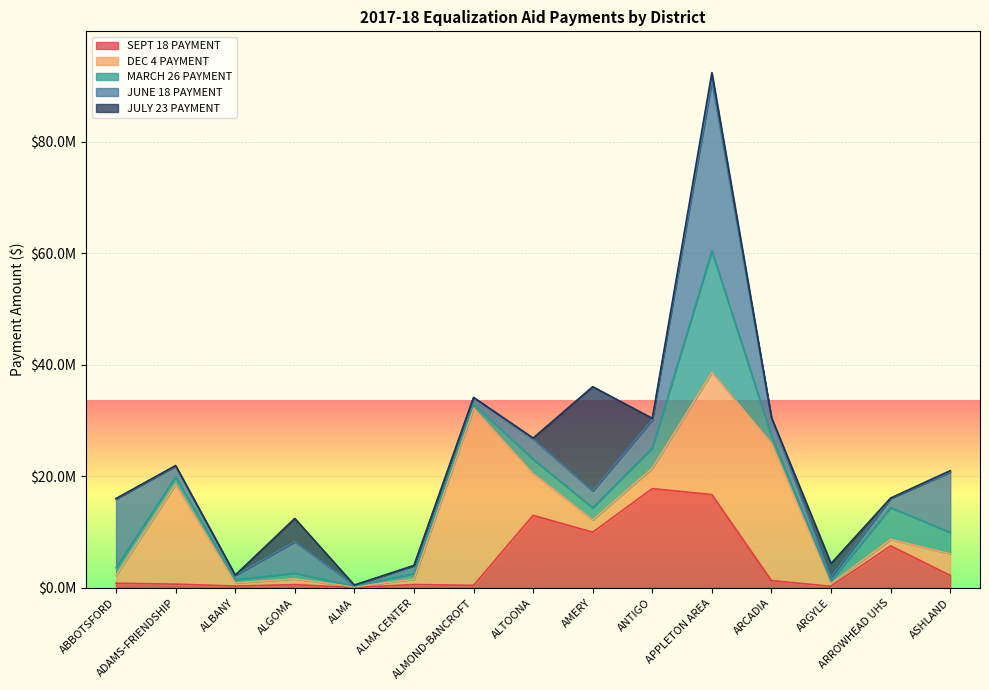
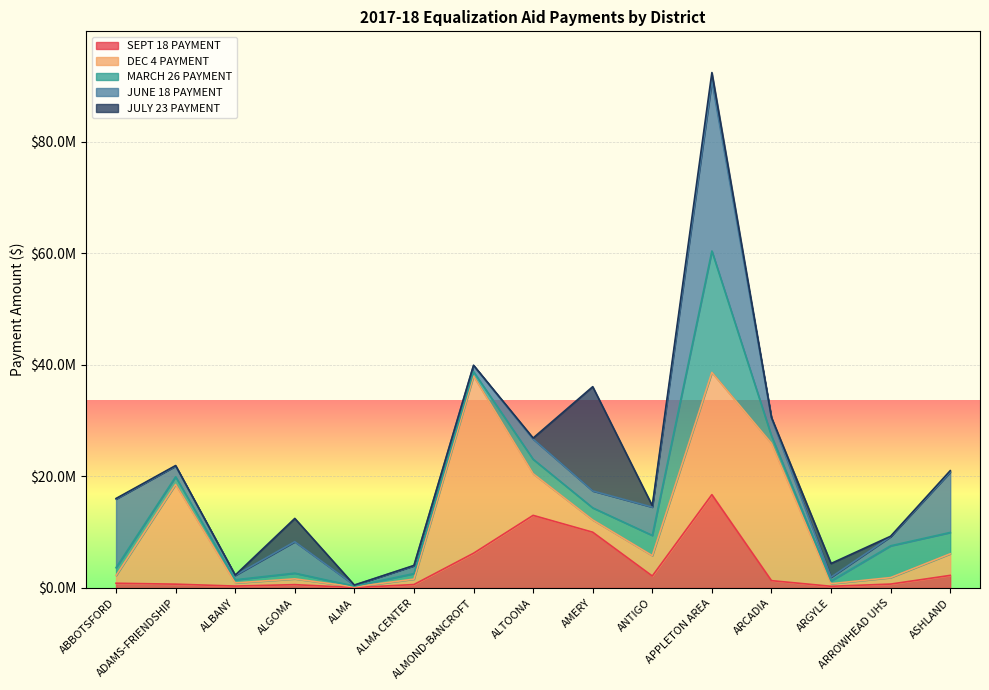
SEPT 18 PAYMENT, ALMOND-BANCROFT: $0 -> $6000000
SEPT 18 PAYMENT, ANTIGO: $18000000 -> $2000000
SEPT 18 PAYMENT, ARROWHEAD UHS: $8000000 -> $1000000
